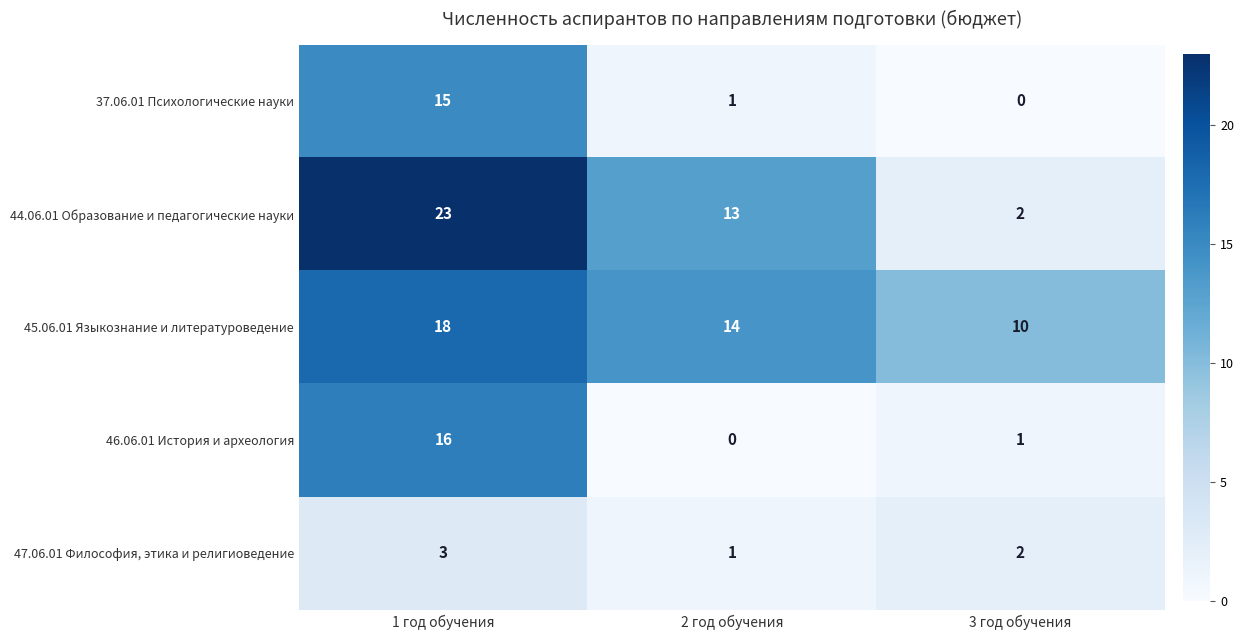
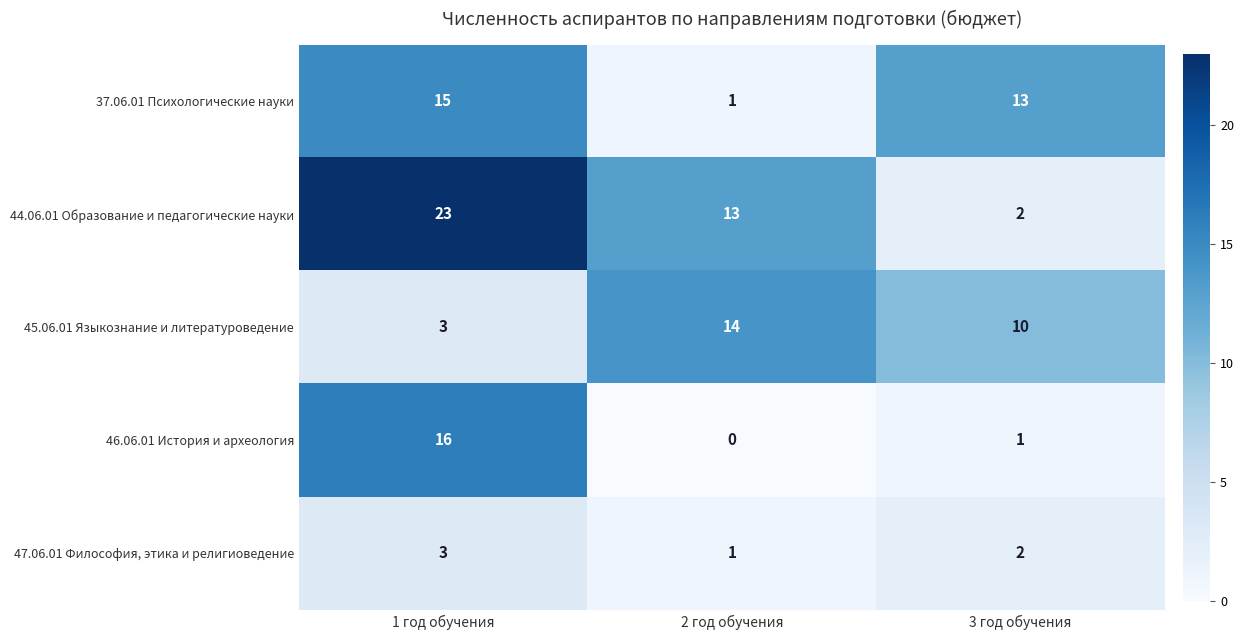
37.06.01 Психологические науки, 3 год обучения: 0 -> 13
45.06.01 Языкознание и литературоведение, 1 год обучения: 18 -> 3
